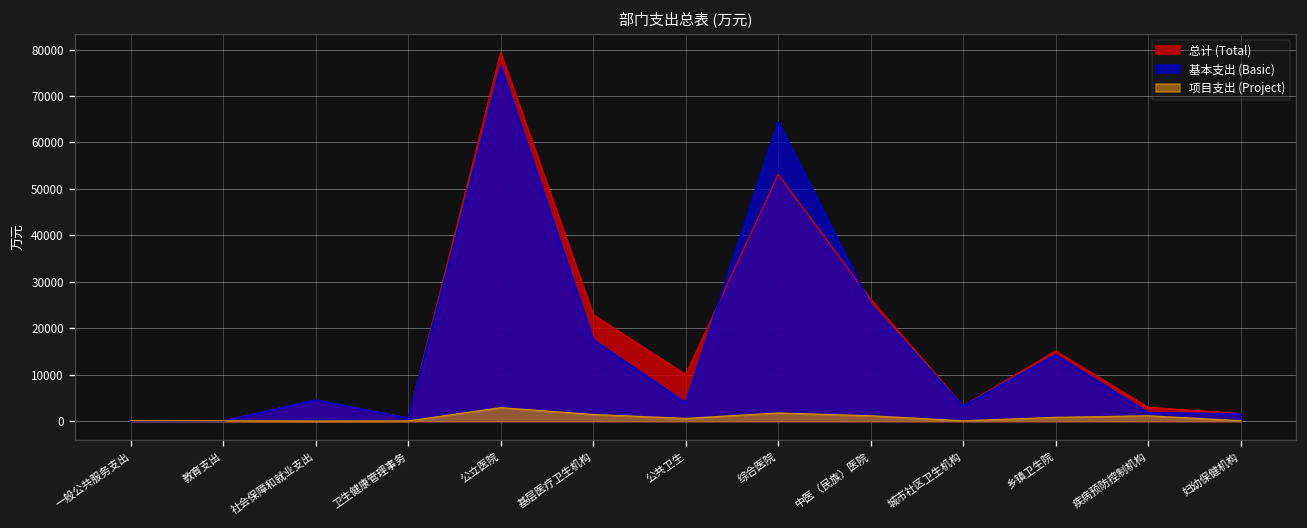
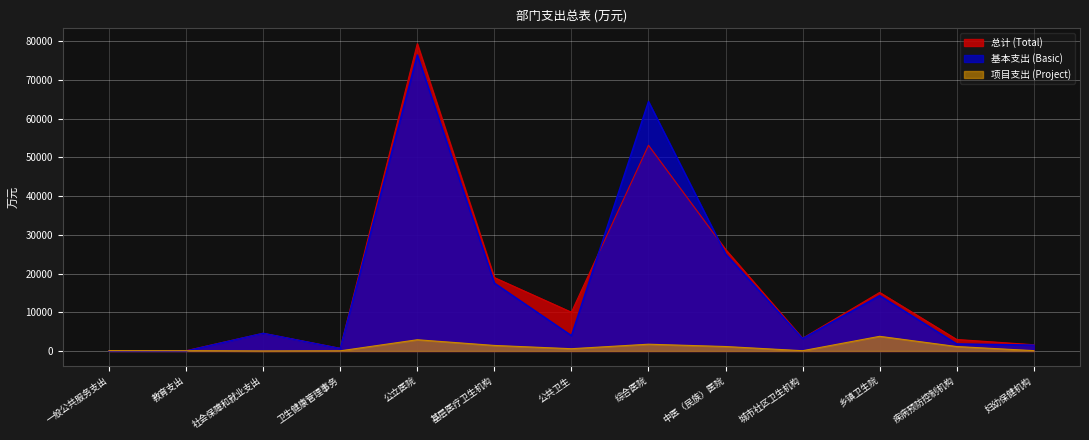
总计 (Total), 基层医疗卫生机构: 23000 -> 19000
项目支出 (Project), 乡镇卫生院: 1000 -> 4000
